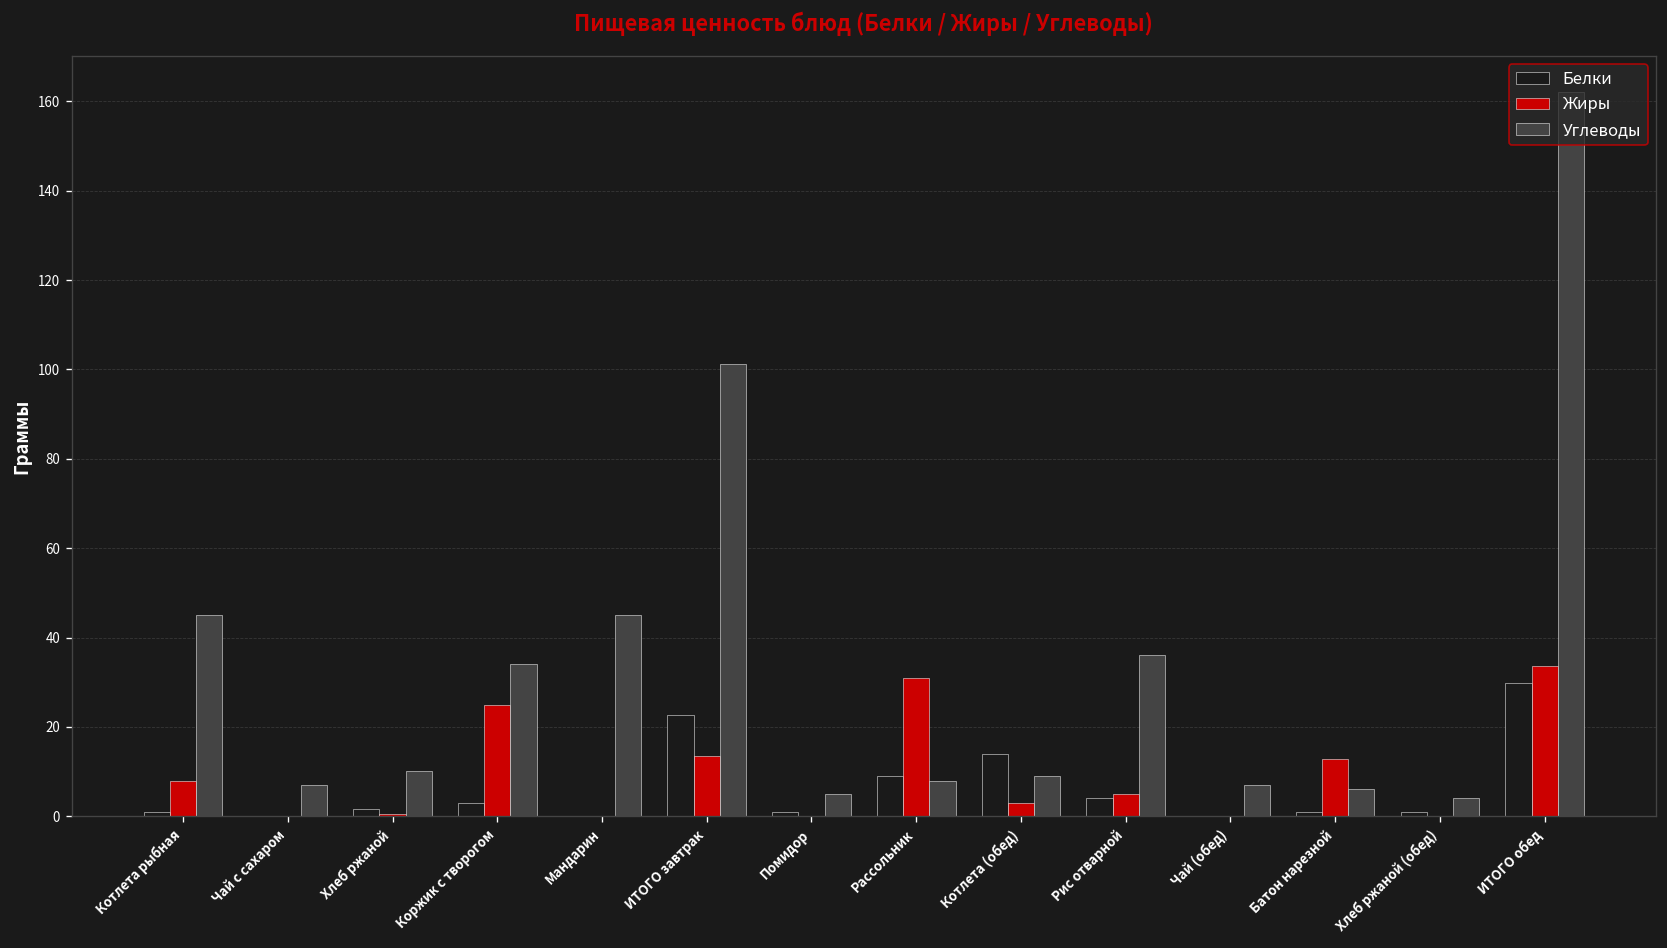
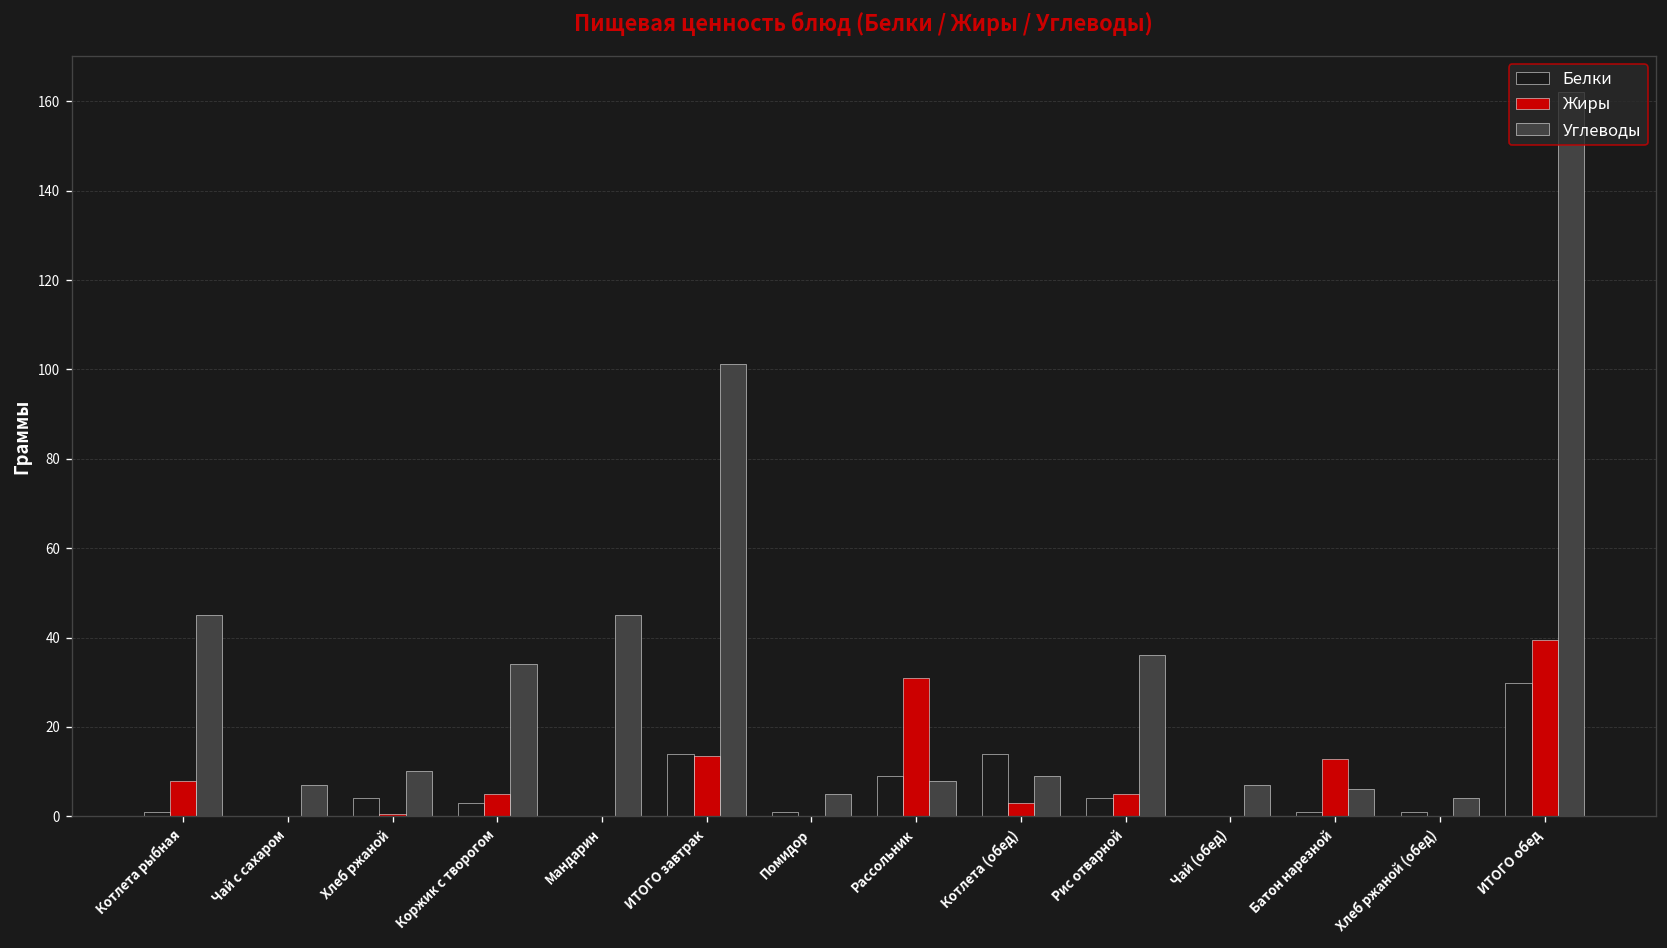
Белки, Хлеб ржаной: 2 -> 4
Жиры, Коржик с творогом: 25 -> 5
Белки, ИТОГО завтрак: 23 -> 14
Жиры, ИТОГО обед: 34 -> 39
